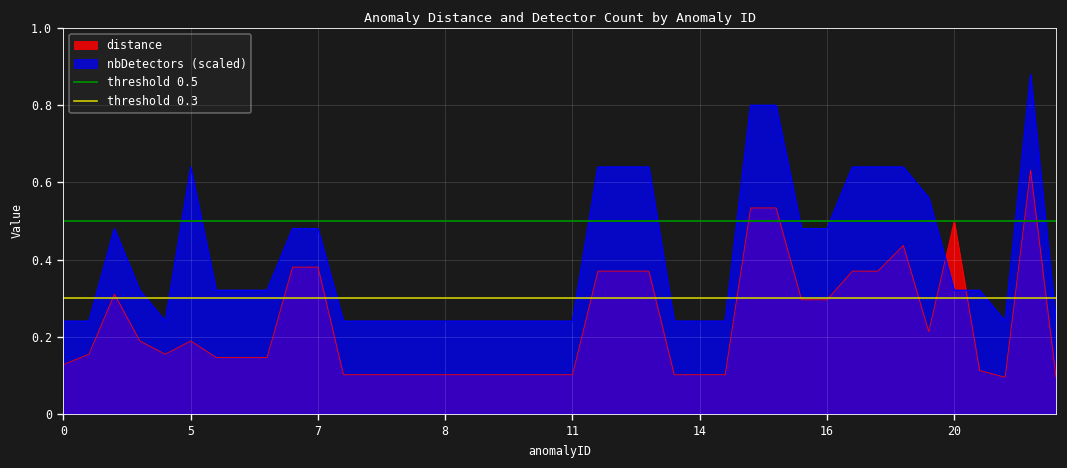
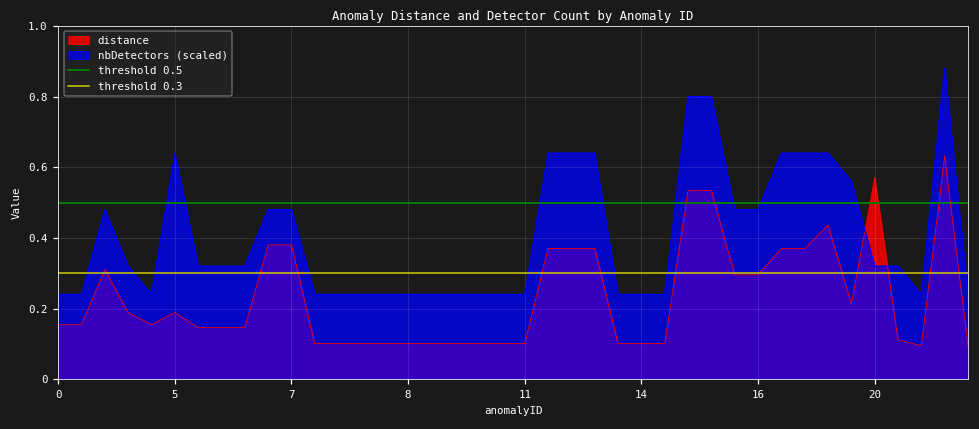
distance, 0: 0.13 -> 0.15
distance, 20: 0.50 -> 0.57
